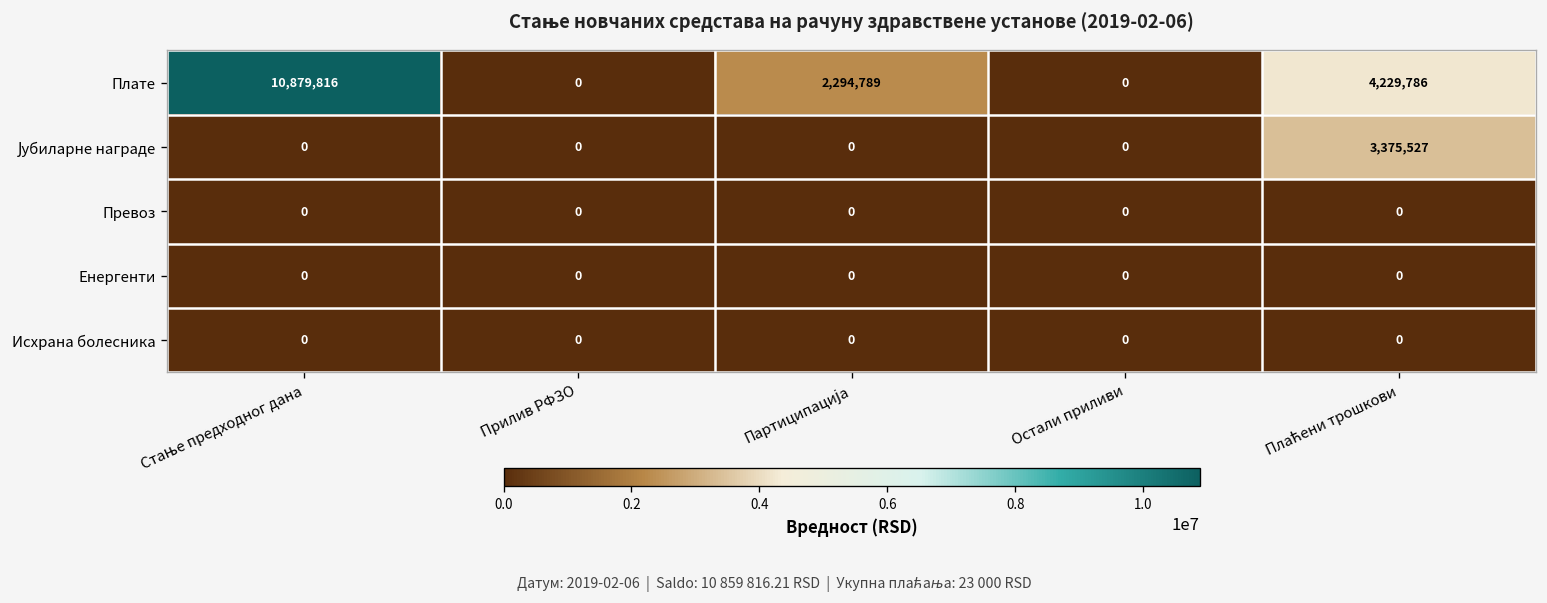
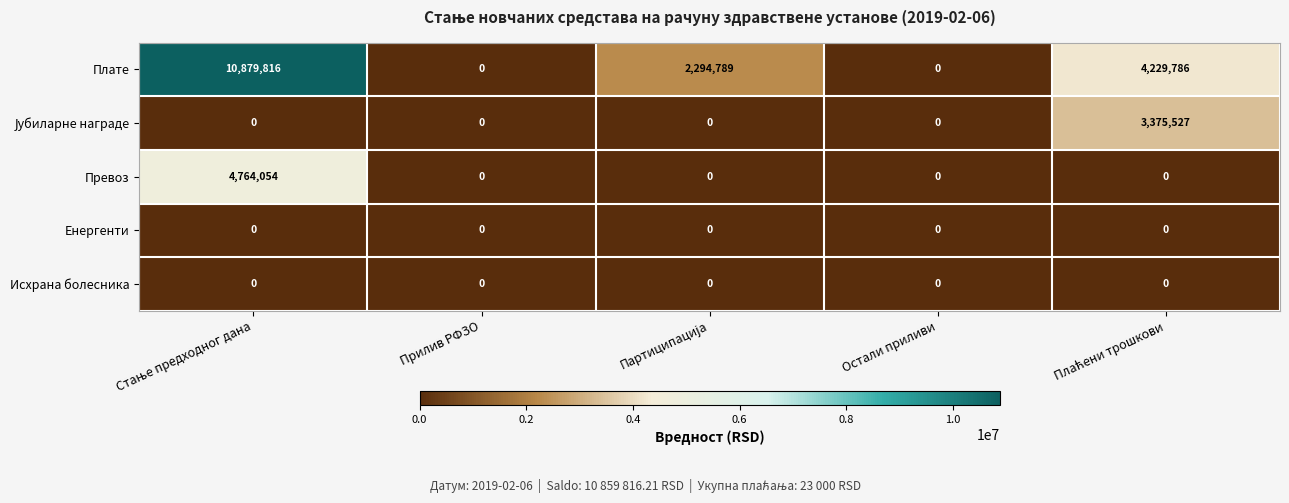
Превоз, Стање предходног дана: 0 -> 4,764,054
